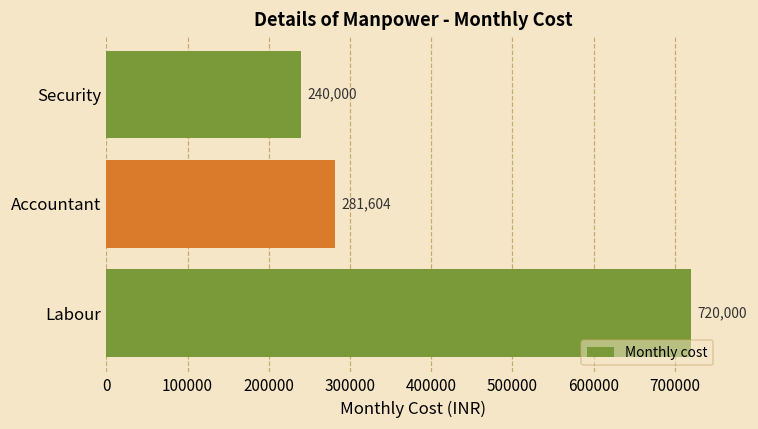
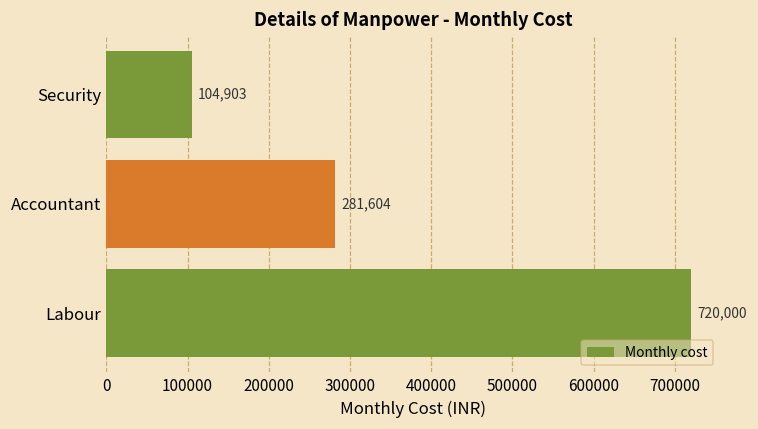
Security: 240,000 -> 104,903
